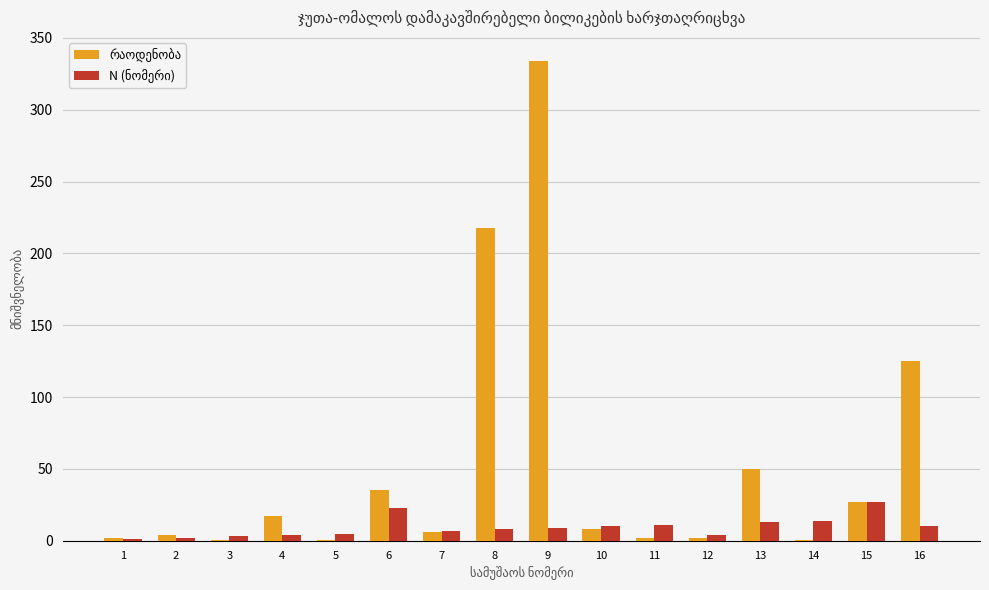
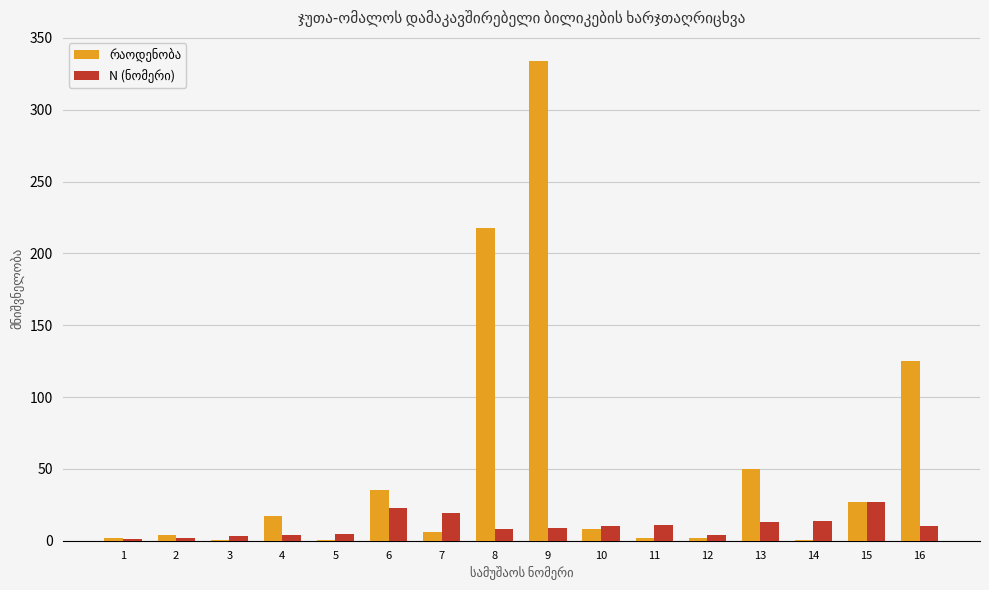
N (ნომერი), 7: 7 -> 19
